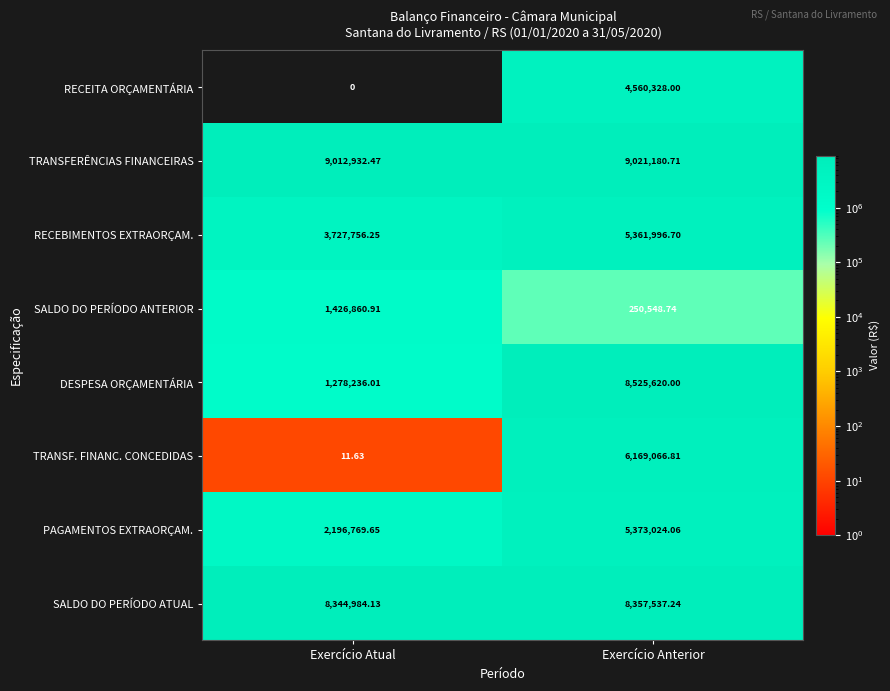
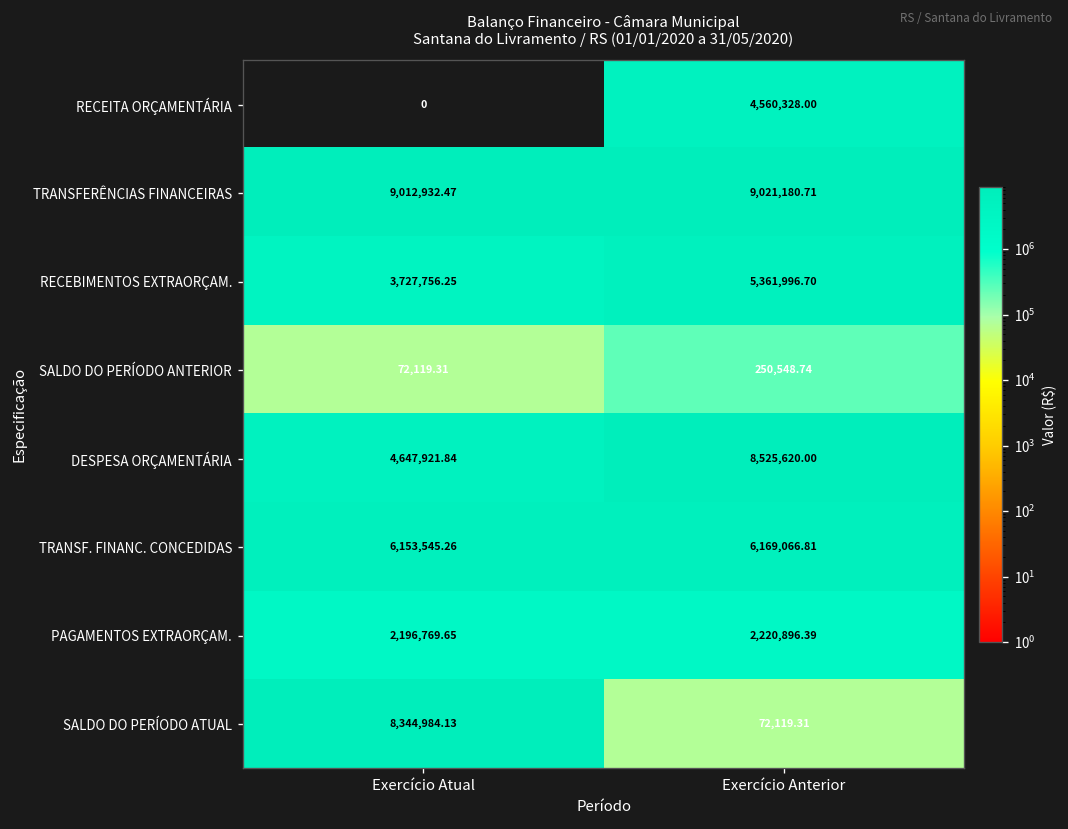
SALDO DO PERÍODO ANTERIOR, Exercício Atual: 1,426,860.91 -> 72,119.31
DESPESA ORÇAMENTÁRIA, Exercício Atual: 1,278,236.01 -> 4,647,921.84
TRANSF. FINANC. CONCEDIDAS, Exercício Atual: 11.63 -> 6,153,545.26
PAGAMENTOS EXTRAORÇAM., Exercício Anterior: 5,373,024.06 -> 2,220,896.39
SALDO DO PERÍODO ATUAL, Exercício Anterior: 8,357,537.24 -> 72,119.31
